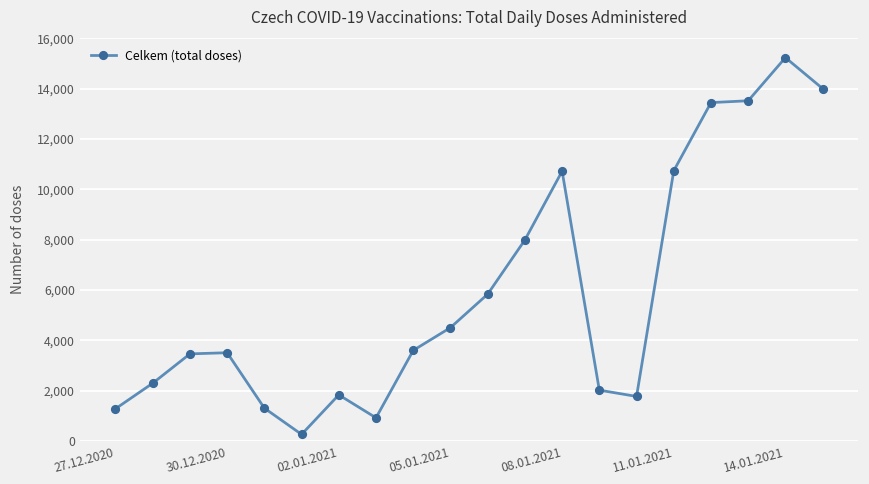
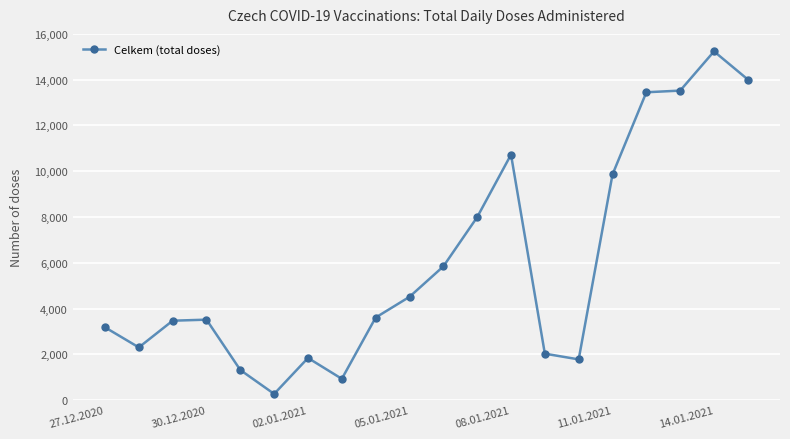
27.12.2020: 1,300 -> 3,200
11.01.2021: 10,700 -> 9,900
